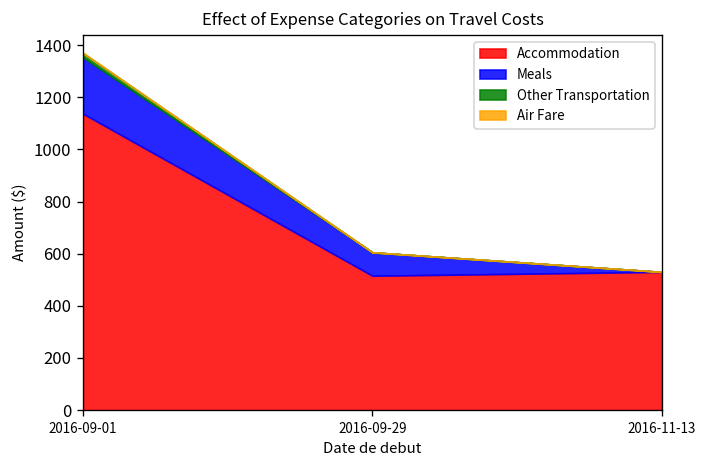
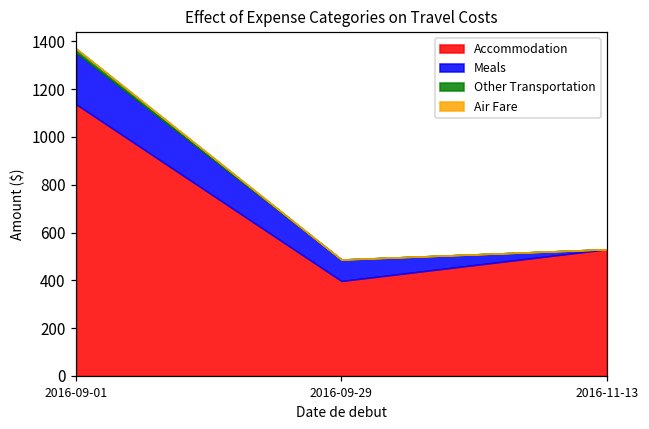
Accommodation, 2016-09-29: 520 -> 400
